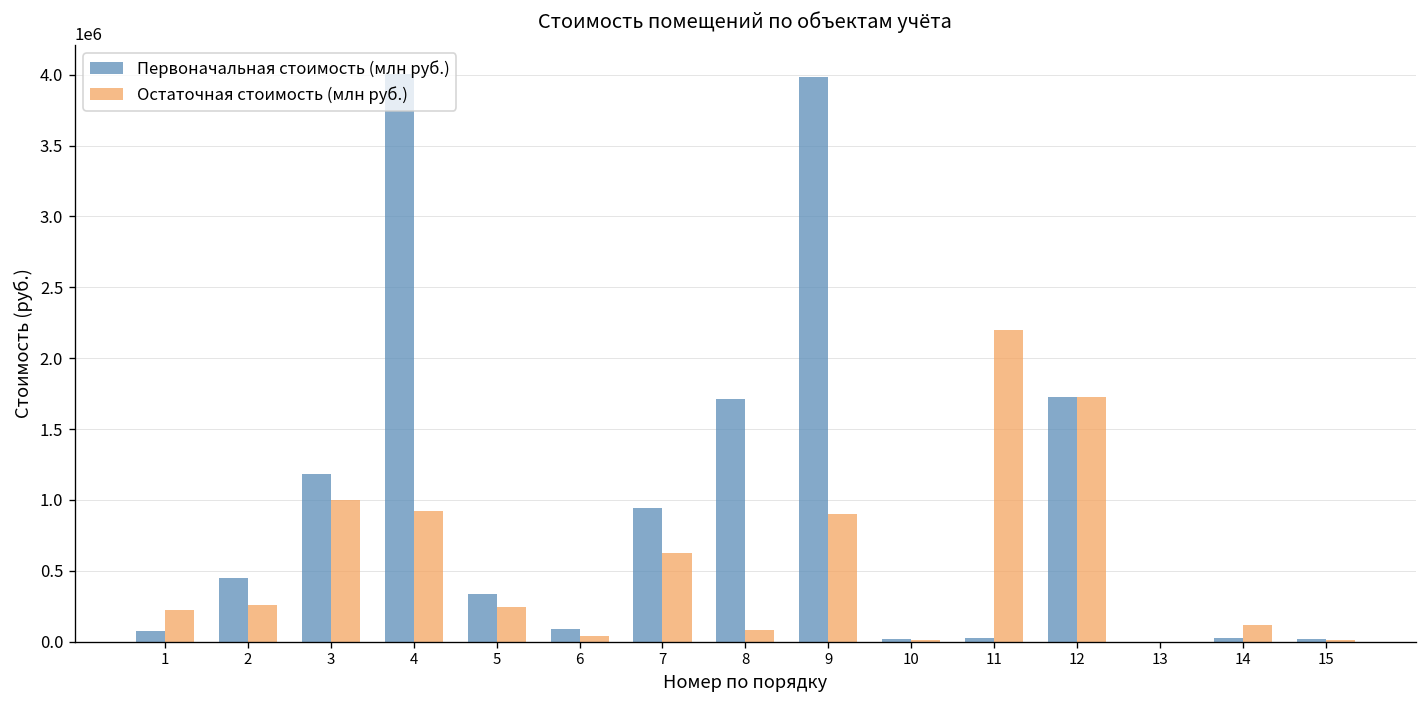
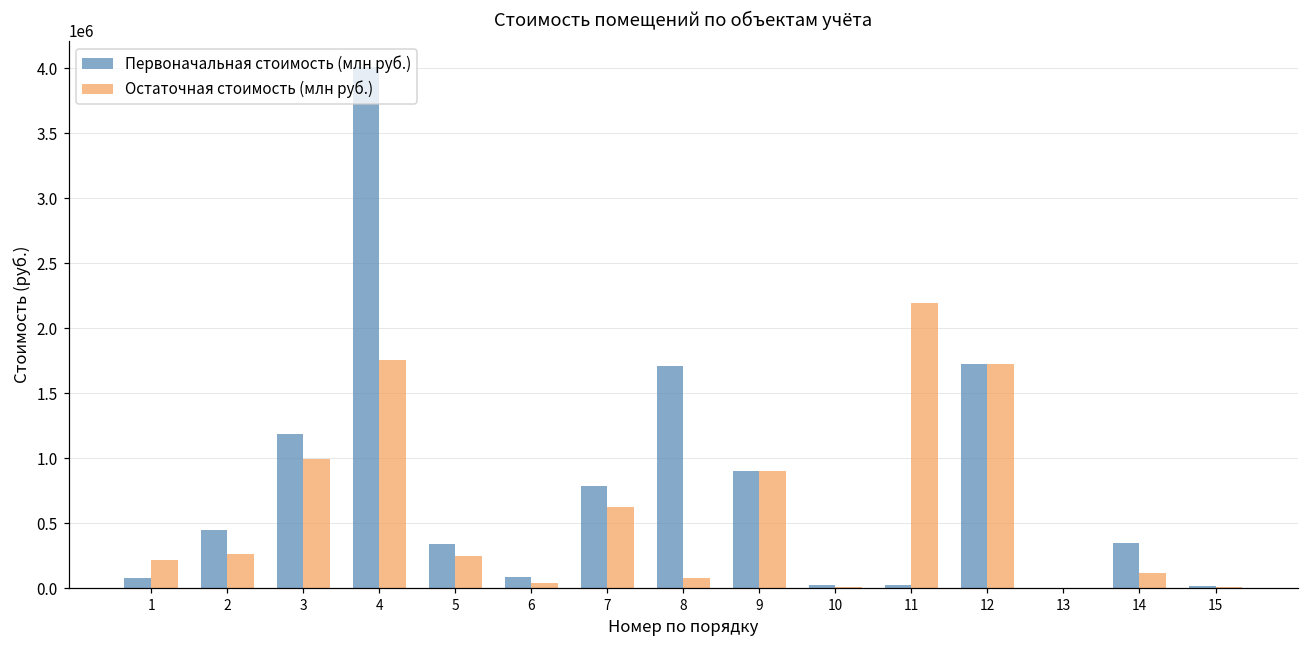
Остаточная стоимость (млн руб.), 4: 920000 -> 1760000
Первоначальная стоимость (млн руб.), 7: 940000 -> 790000
Первоначальная стоимость (млн руб.), 9: 3980000 -> 900000
Первоначальная стоимость (млн руб.), 14: 30000 -> 340000
